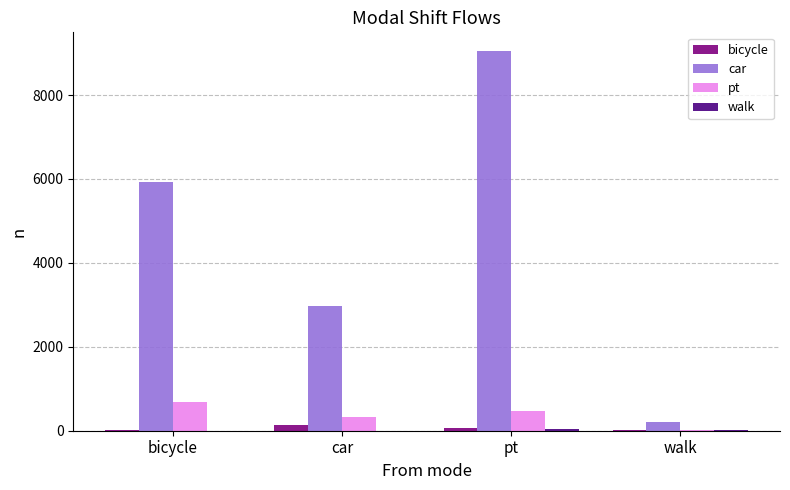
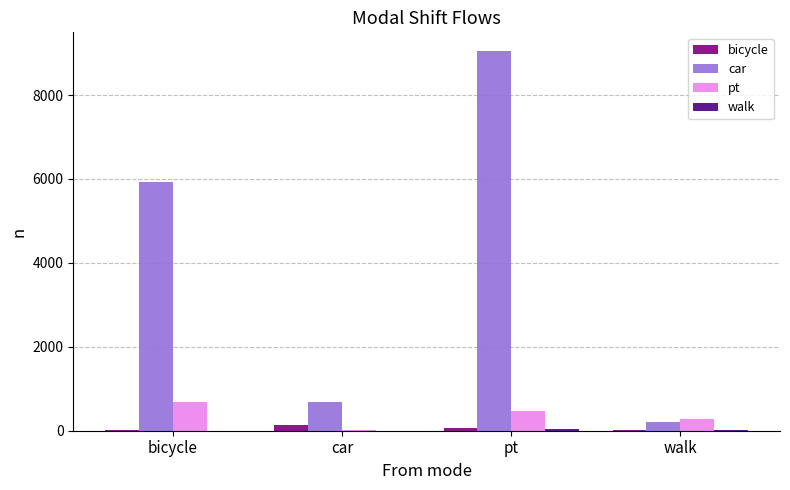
car, car: 3000 -> 700
pt, car: 300 -> 0
pt, walk: 0 -> 300
